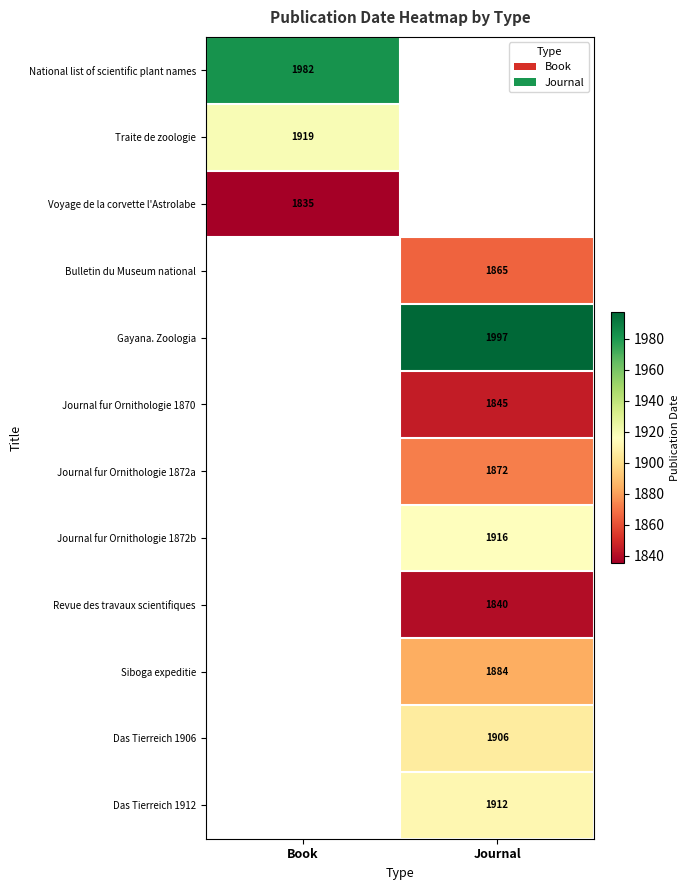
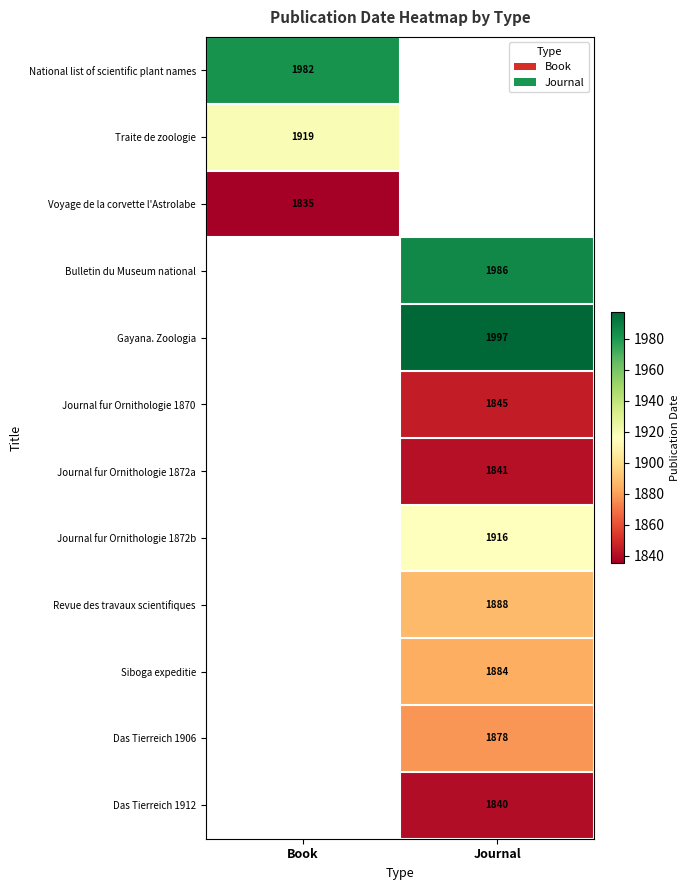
Bulletin du Museum national, Journal: 1865 -> 1986
Journal fur Ornithologie 1872a, Journal: 1872 -> 1841
Revue des travaux scientifiques, Journal: 1840 -> 1888
Das Tierreich 1906, Journal: 1906 -> 1878
Das Tierreich 1912, Journal: 1912 -> 1840
